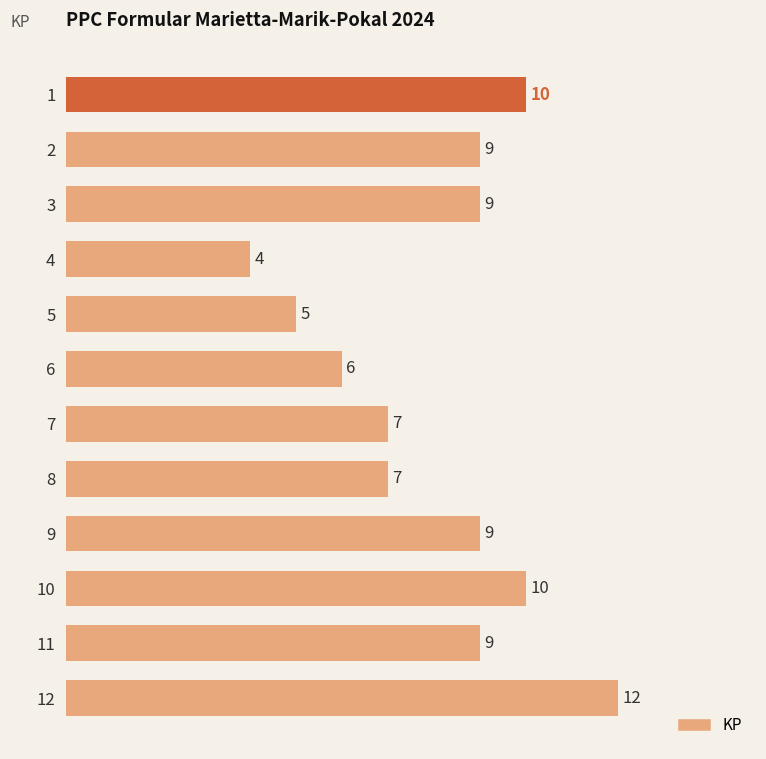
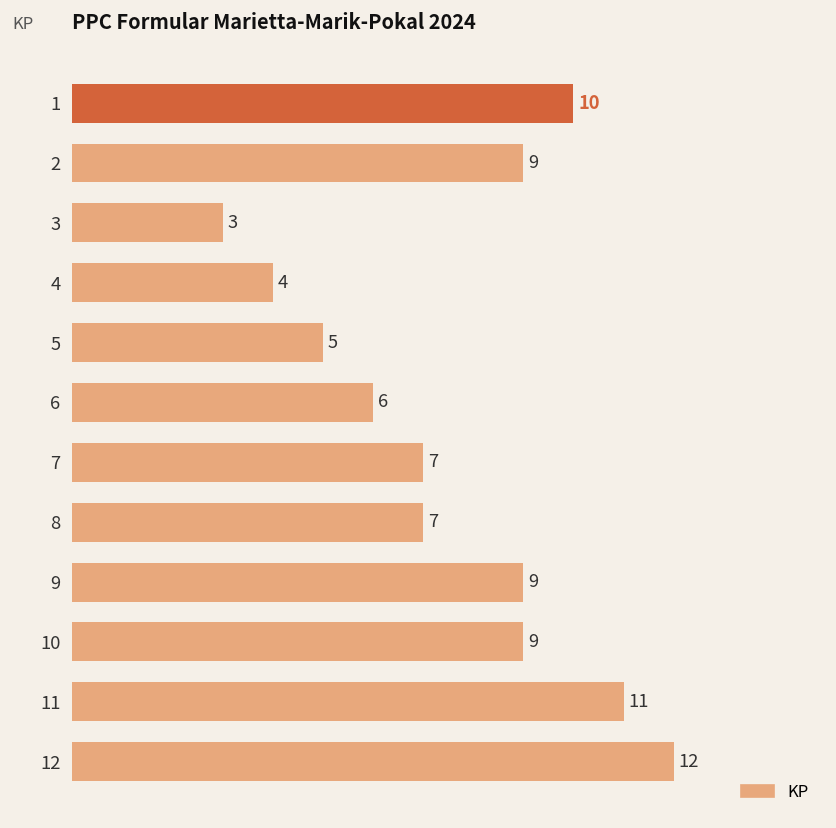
3: 9 -> 3
10: 10 -> 9
11: 9 -> 11
